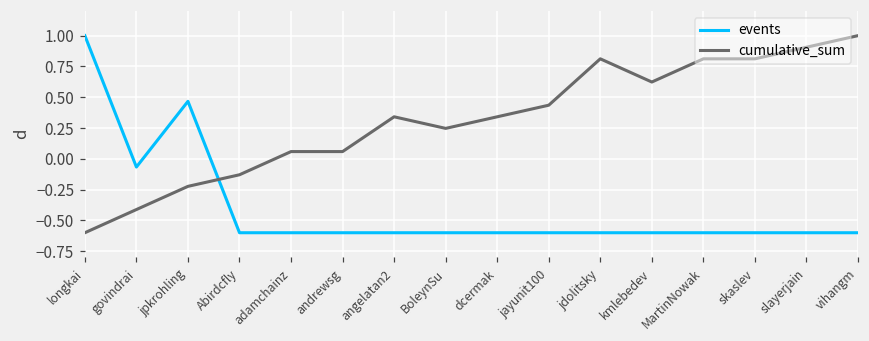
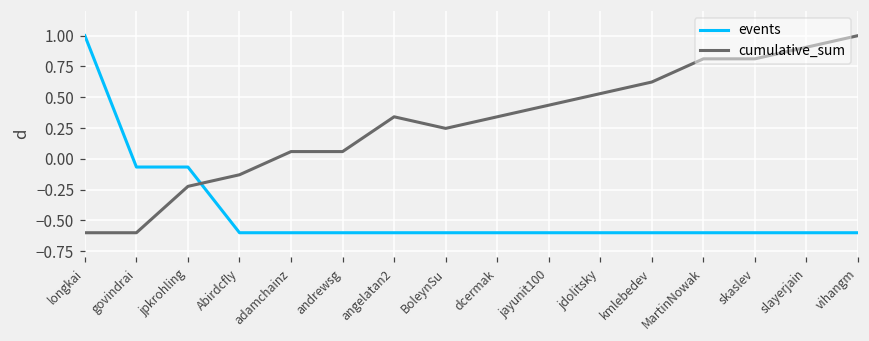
cumulative_sum, govindrai: -0.41 -> -0.60
events, jpkrohling: 0.47 -> -0.07
cumulative_sum, jdolitsky: 0.81 -> 0.53
